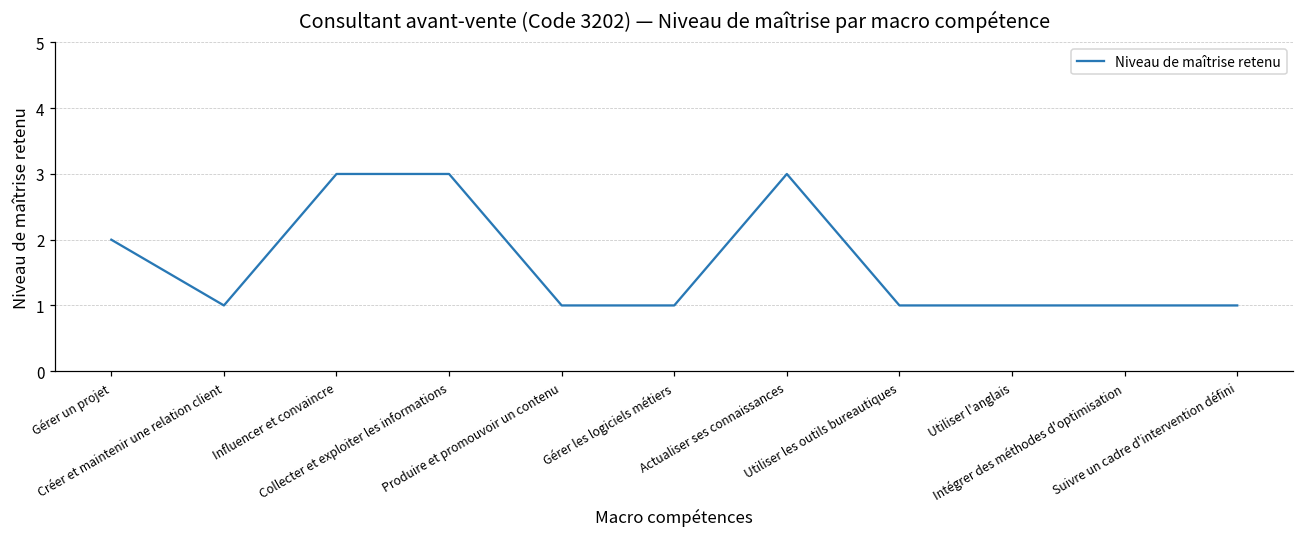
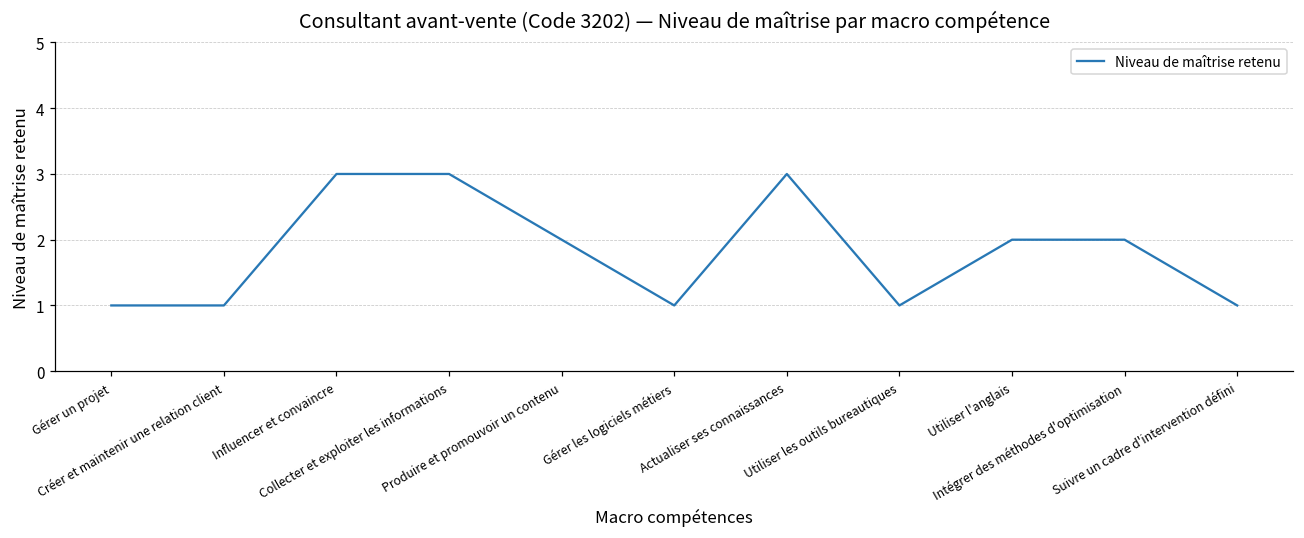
Gérer un projet: 2 -> 1
Produire et promouvoir un contenu: 1 -> 2
Utiliser l'anglais: 1 -> 2
Intégrer des méthodes d'optimisation: 1 -> 2
